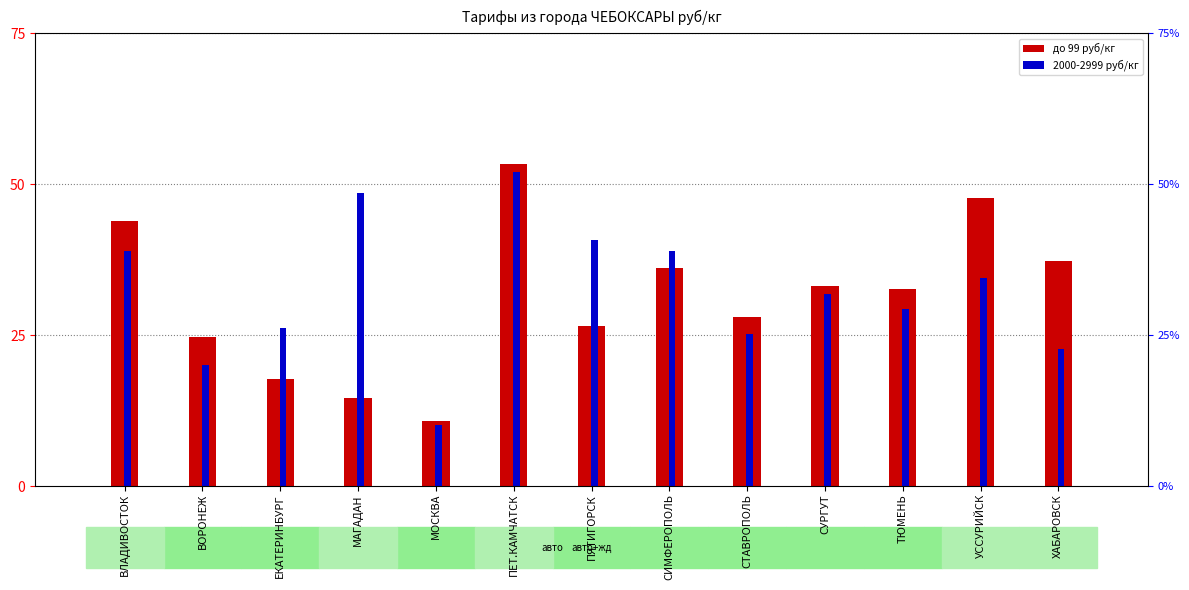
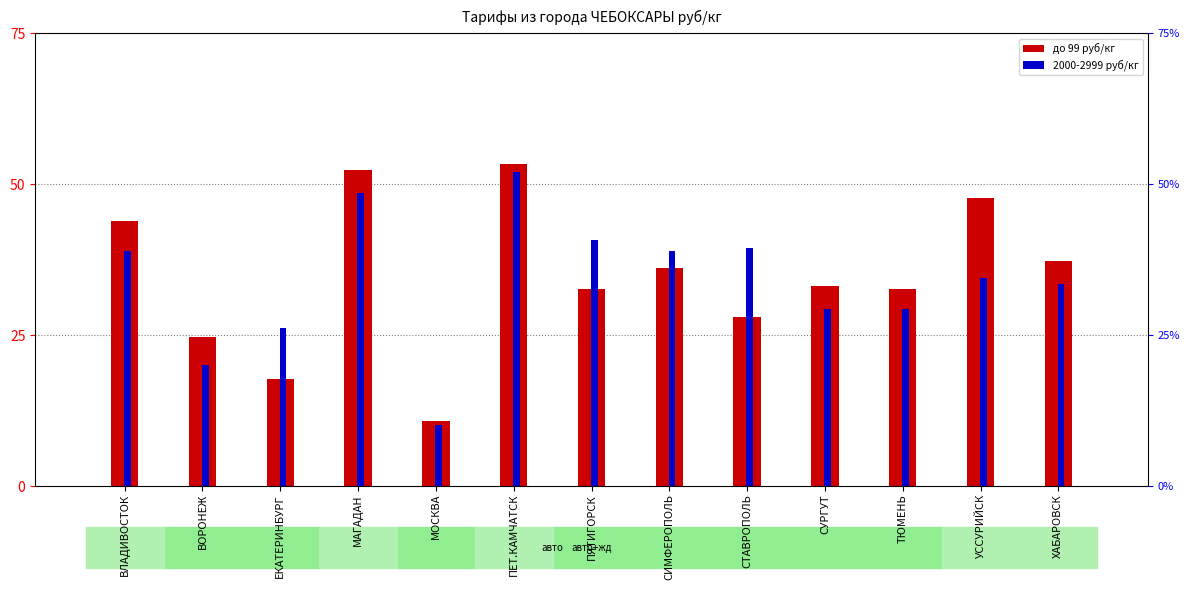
до 99 руб/кг, МАГАДАН: 15 -> 52
до 99 руб/кг, ПЯТИГОРСК: 27 -> 33
2000-2999 руб/кг, СТАВРОПОЛЬ: 25 -> 39
2000-2999 руб/кг, СУРГУТ: 32 -> 29
2000-2999 руб/кг, ХАБАРОВСК: 23 -> 34
